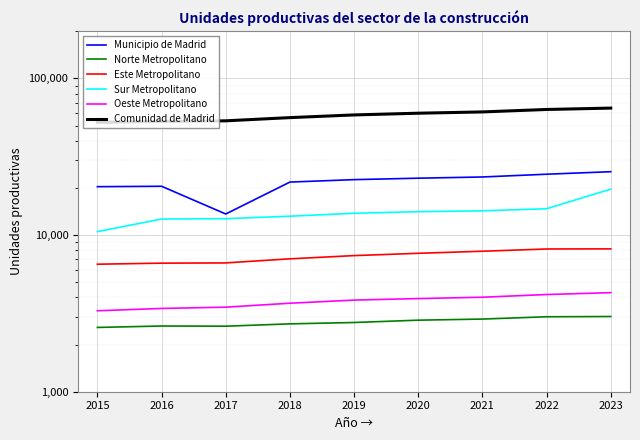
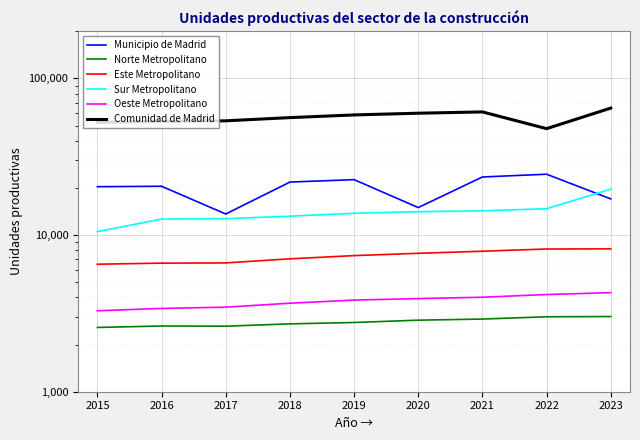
Municipio de Madrid, 2020: 23,000 -> 15,000
Comunidad de Madrid, 2022: 63,000 -> 48,000
Municipio de Madrid, 2023: 25,000 -> 17,000
